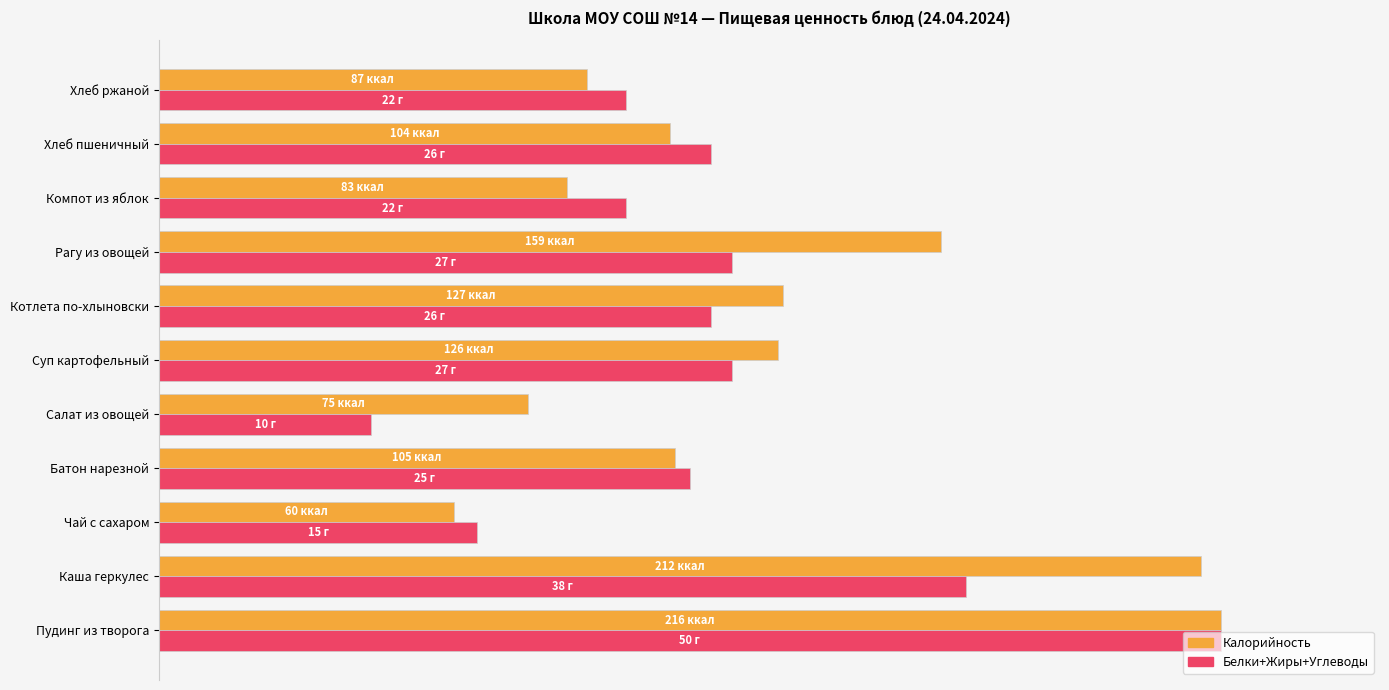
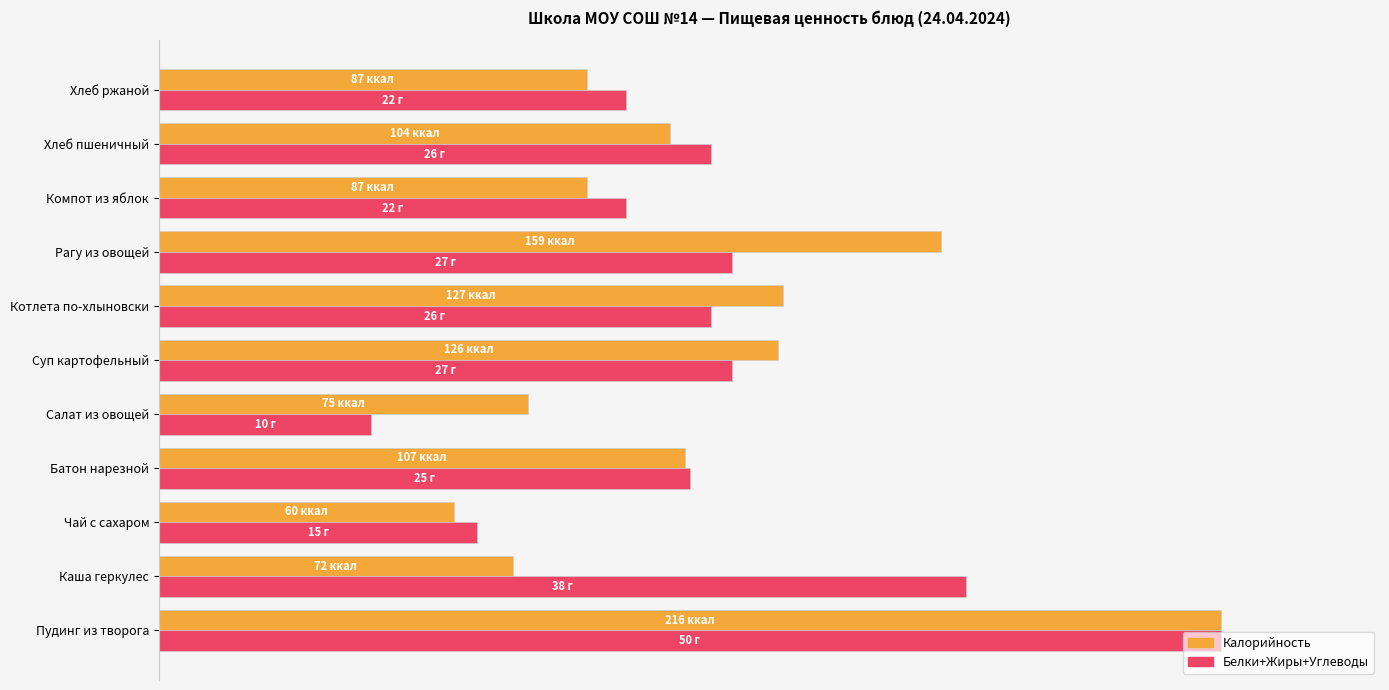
Калорийность, Компот из яблок: 83 -> 87
Калорийность, Батон нарезной: 105 -> 107
Калорийность, Каша геркулес: 212 -> 72
